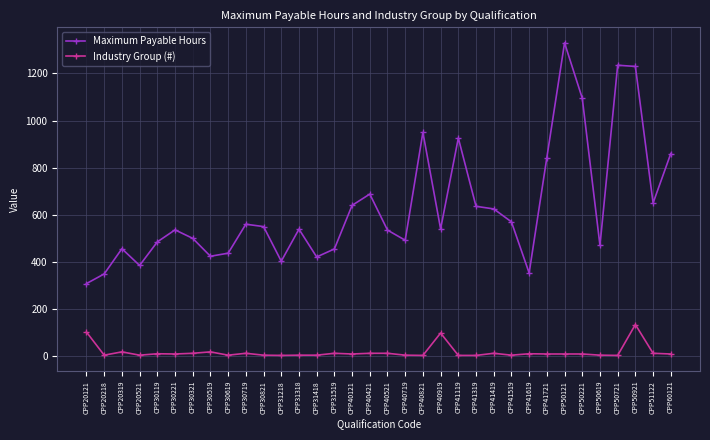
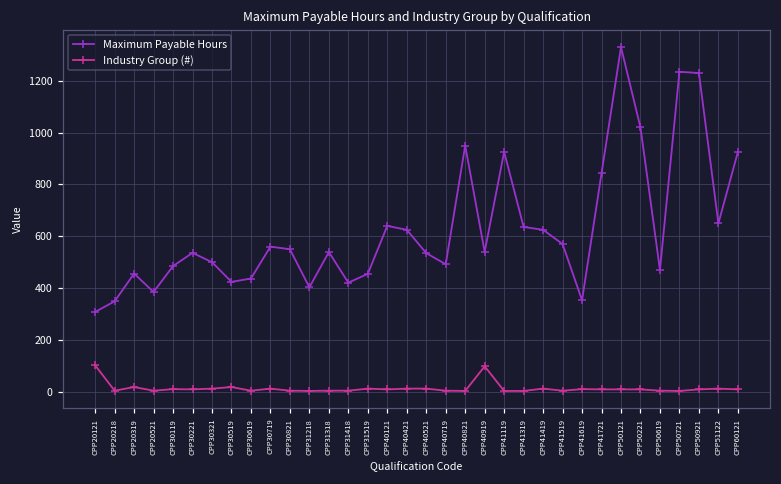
Maximum Payable Hours, CPP40421: 690 -> 630
Maximum Payable Hours, CPP50221: 1100 -> 1020
Industry Group (#), CPP50921: 130 -> 10
Maximum Payable Hours, CPP60121: 860 -> 930
